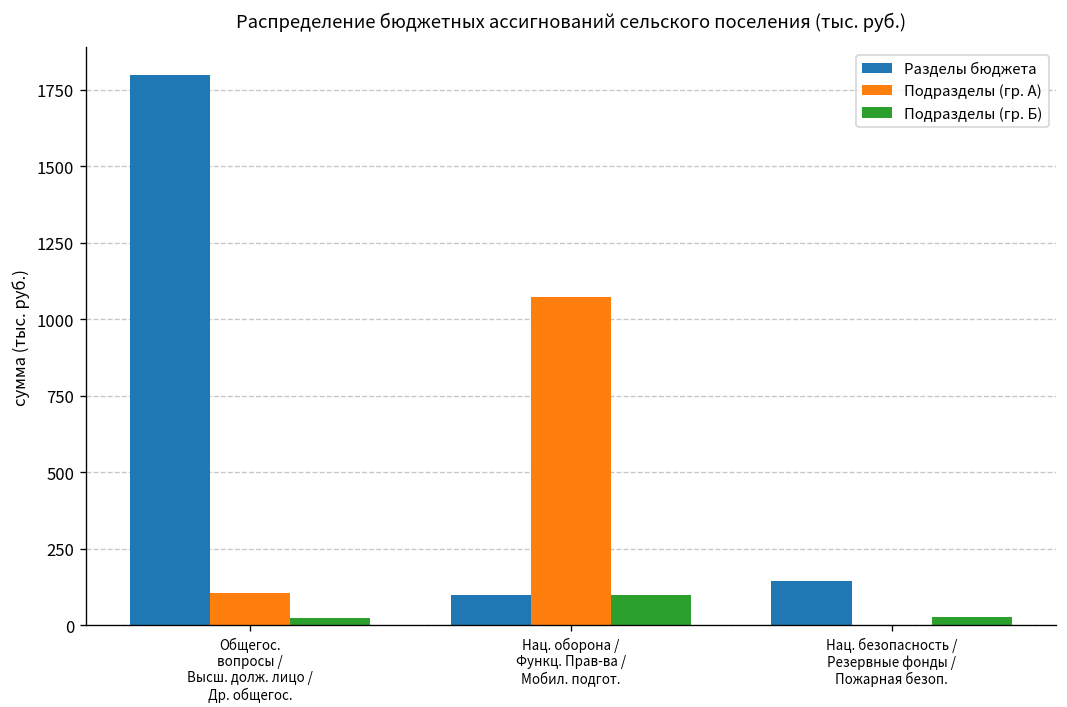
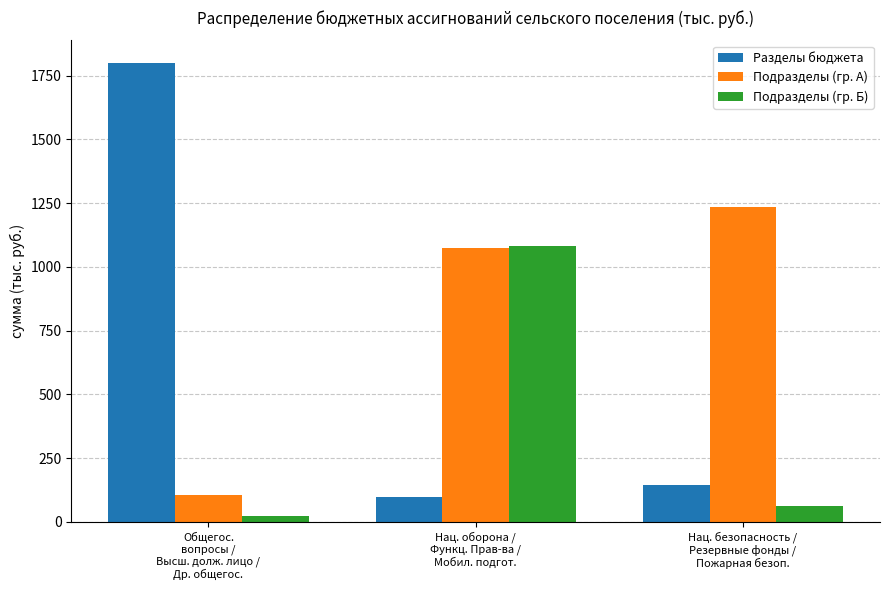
Подразделы (гр. Б), Нац. оборона / Функц. Прав-ва / Мобил. подгот.: 100 -> 1080
Подразделы (гр. А), Нац. безопасность / Резервные фонды / Пожарная безоп.: 0 -> 1230
Подразделы (гр. Б), Нац. безопасность / Резервные фонды / Пожарная безоп.: 30 -> 60
